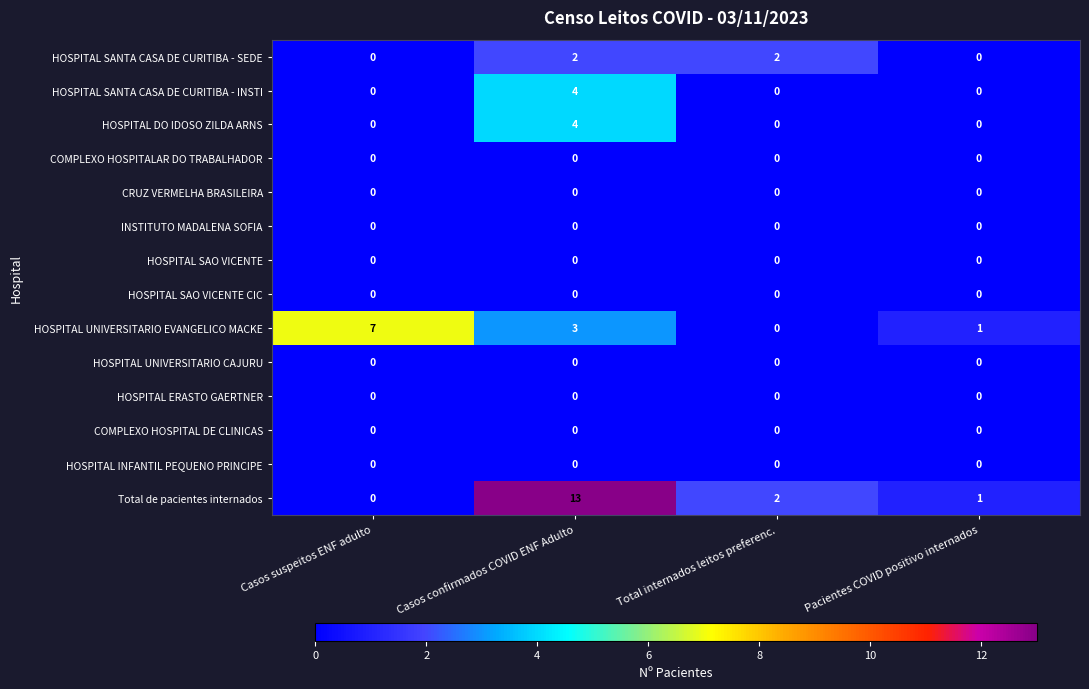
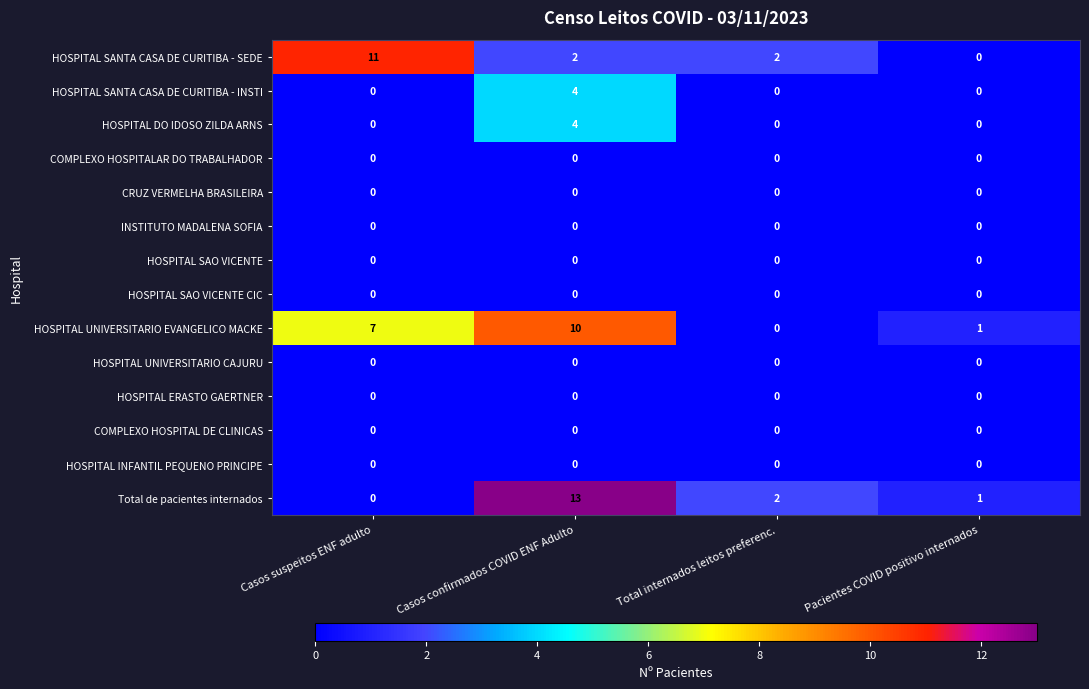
HOSPITAL SANTA CASA DE CURITIBA - SEDE, Casos suspeitos ENF adulto: 0 -> 11
HOSPITAL UNIVERSITARIO EVANGELICO MACKE, Casos confirmados COVID ENF Adulto: 3 -> 10
